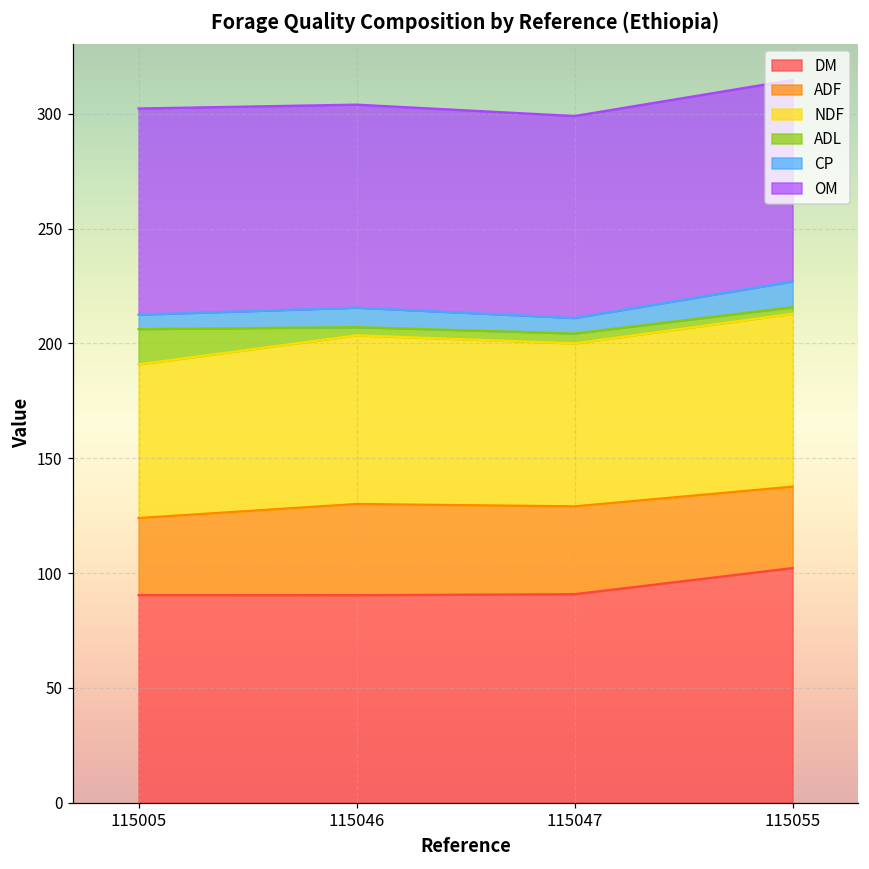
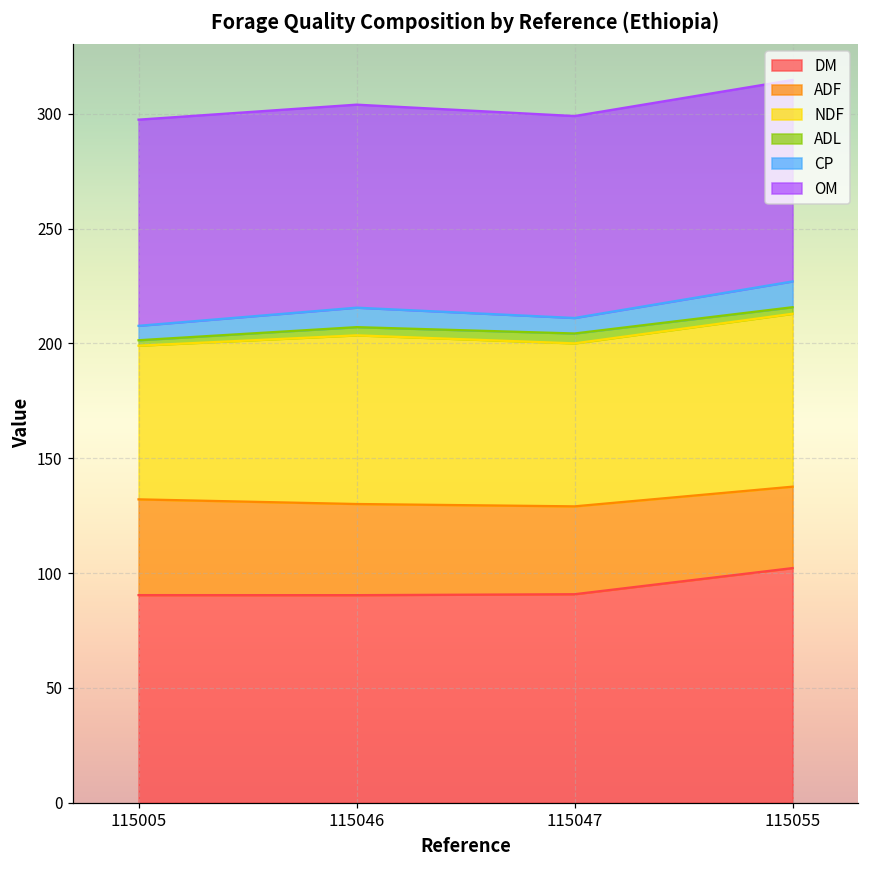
ADF, 115005: 34 -> 42
ADL, 115005: 15 -> 2
